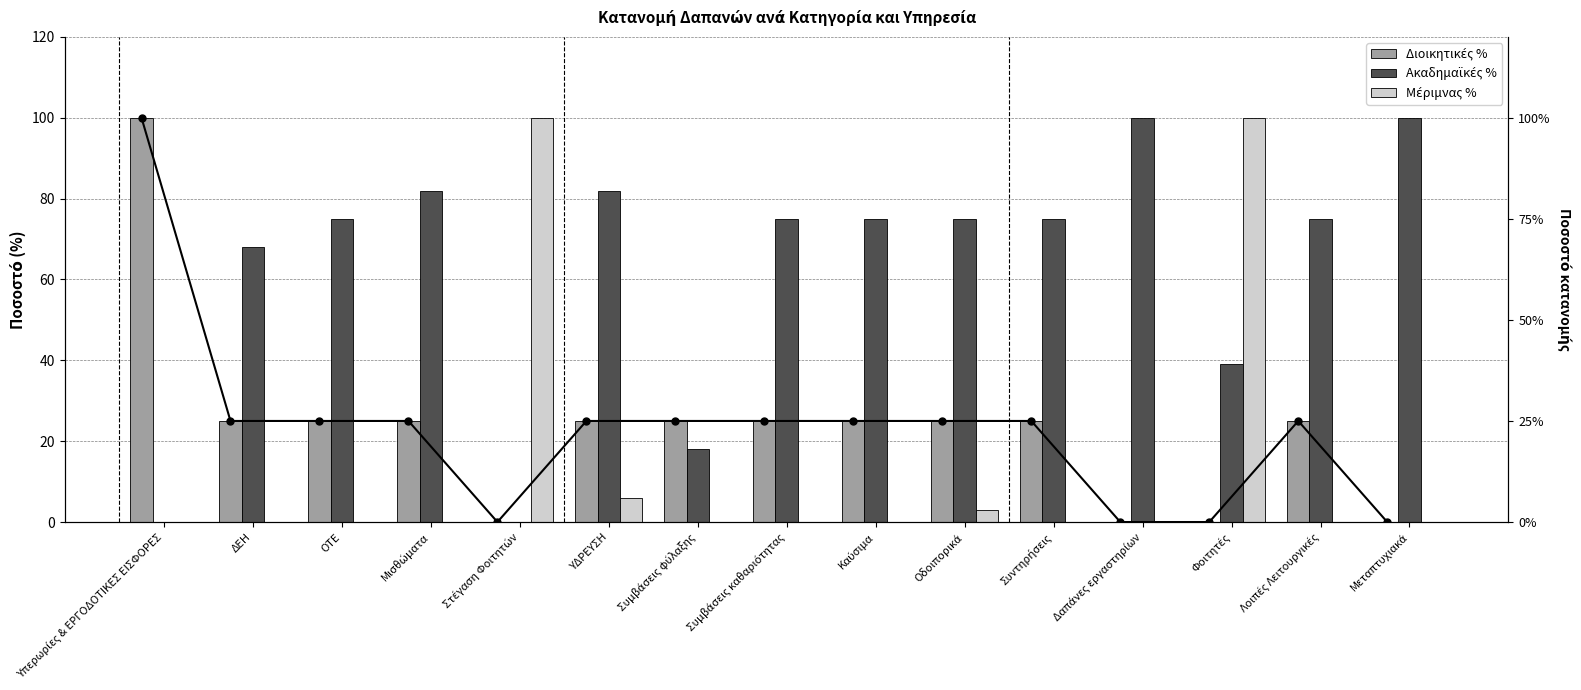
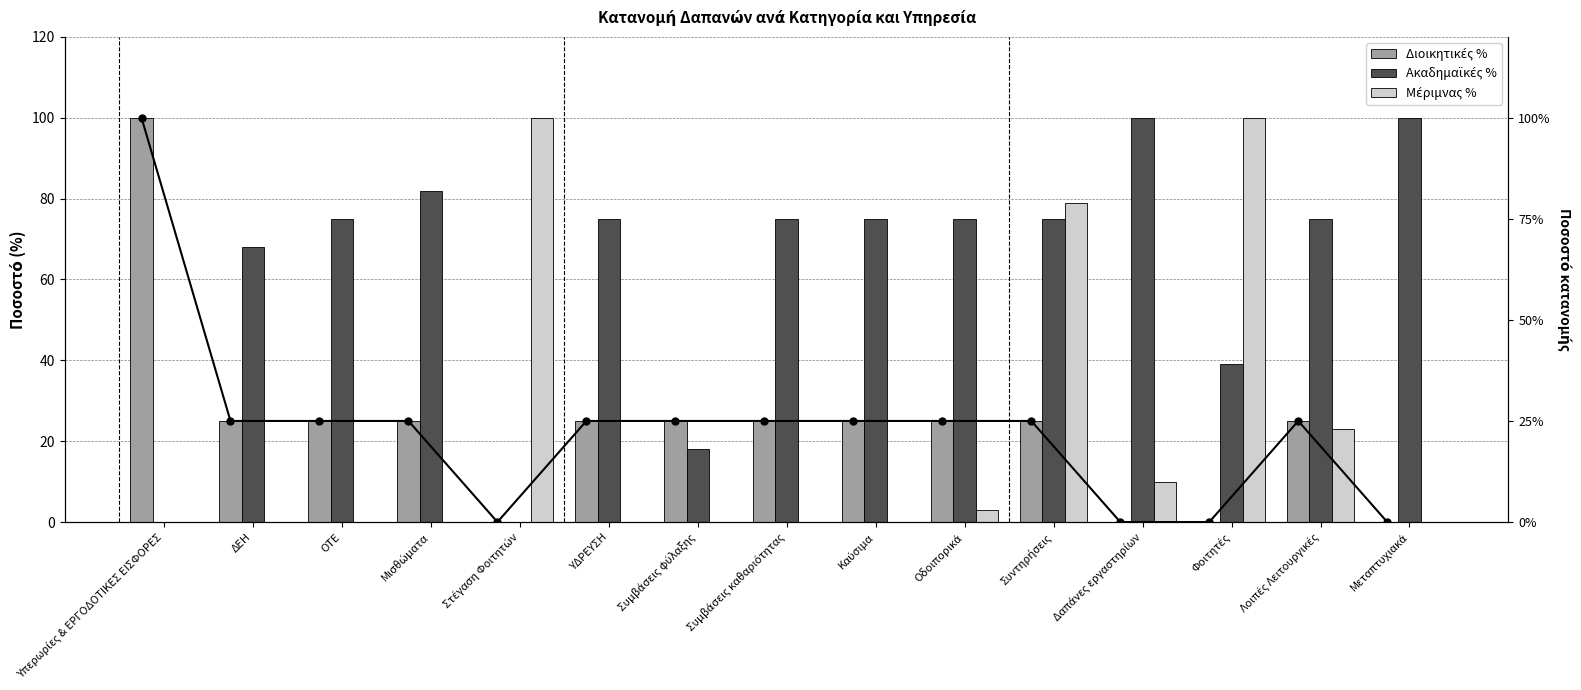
Ακαδημαϊκές %, ΥΔΡΕΥΣΗ: 82 -> 75
Μέριμνας %, ΥΔΡΕΥΣΗ: 6 -> 0
Μέριμνας %, Συντηρήσεις: 0 -> 79
Μέριμνας %, Δαπάνες εργαστηρίων: 0 -> 10
Μέριμνας %, Λοιπές Λειτουργικές: 0 -> 23
